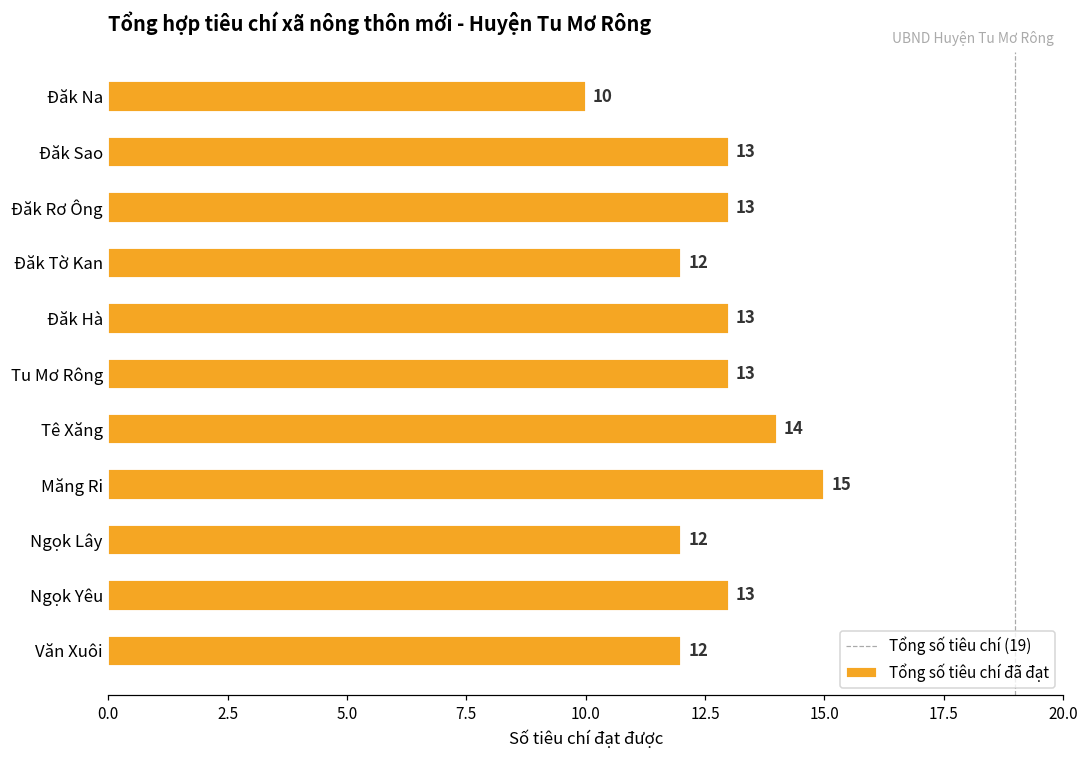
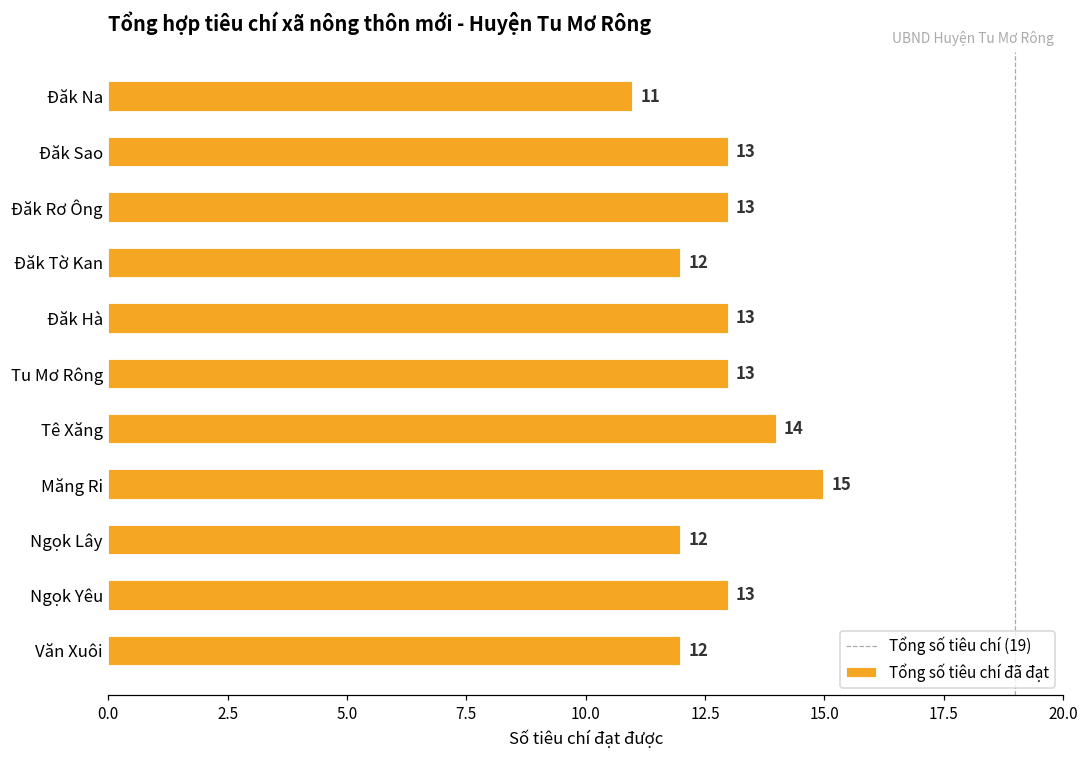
Đăk Na: 10 -> 11
